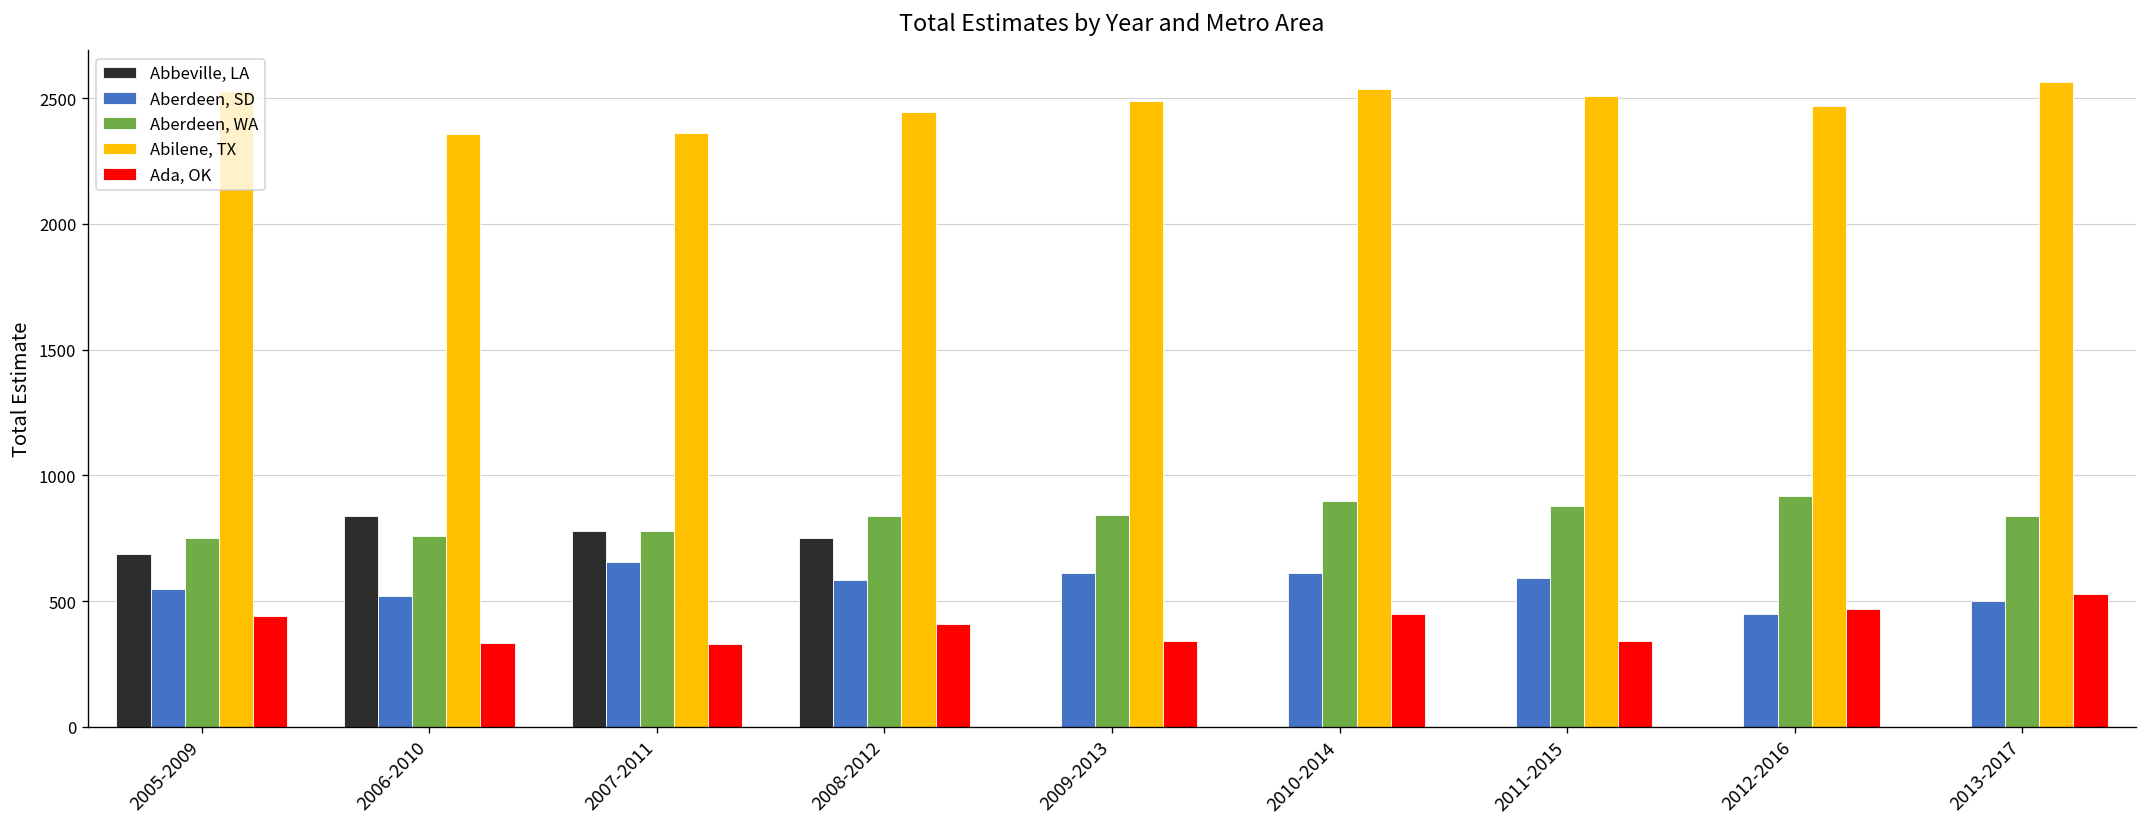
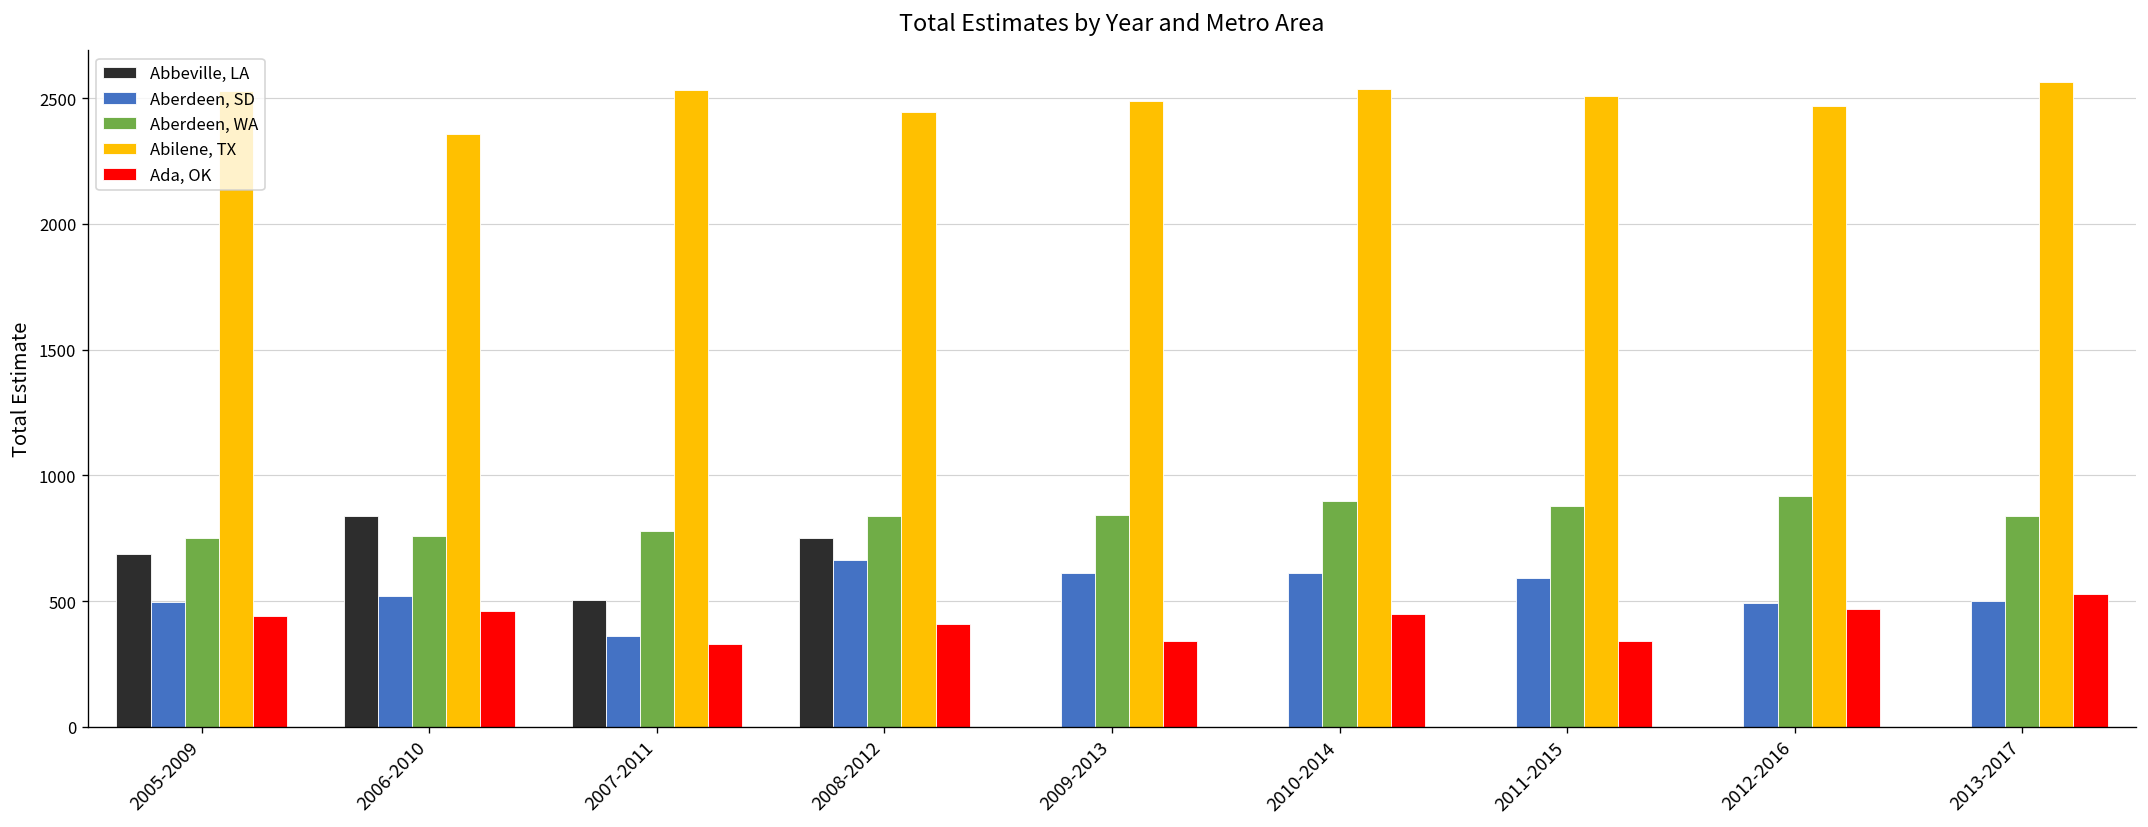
Aberdeen, SD, 2005-2009: 550 -> 500
Ada, OK, 2006-2010: 330 -> 460
Abbeville, LA, 2007-2011: 780 -> 500
Aberdeen, SD, 2007-2011: 660 -> 360
Abilene, TX, 2007-2011: 2360 -> 2530
Aberdeen, SD, 2008-2012: 580 -> 660
Aberdeen, SD, 2012-2016: 450 -> 490
